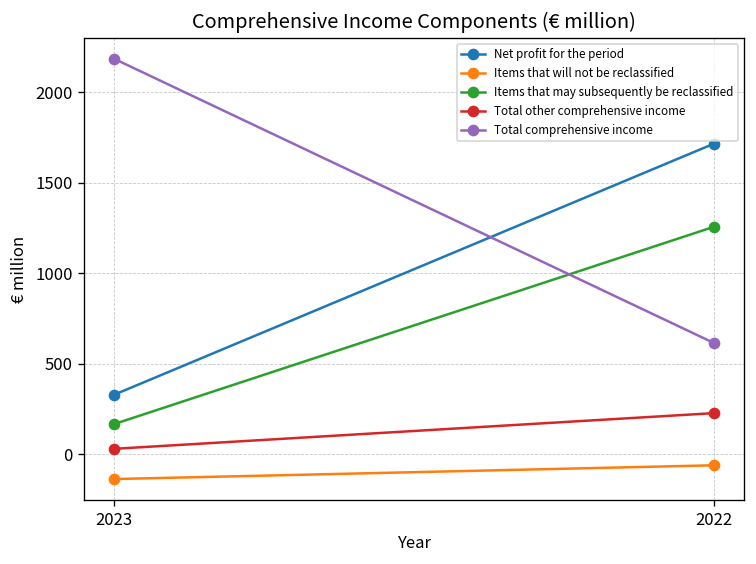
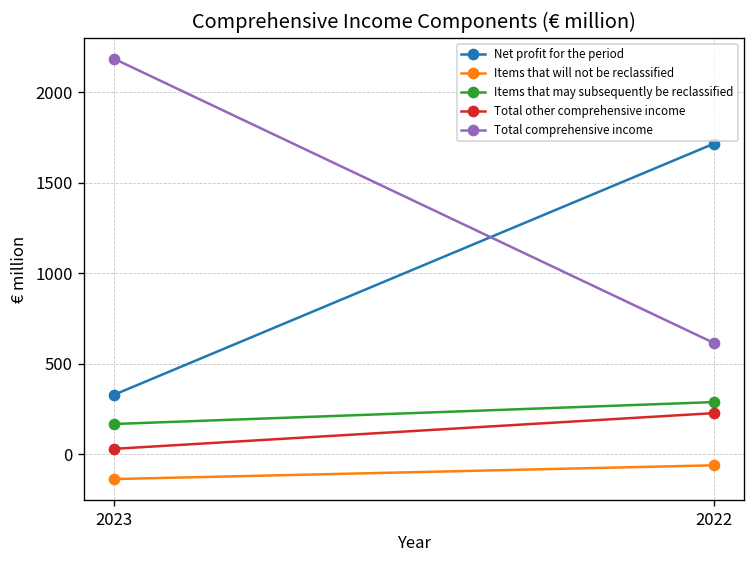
Items that may subsequently be reclassified, 2022: 1260 -> 290
